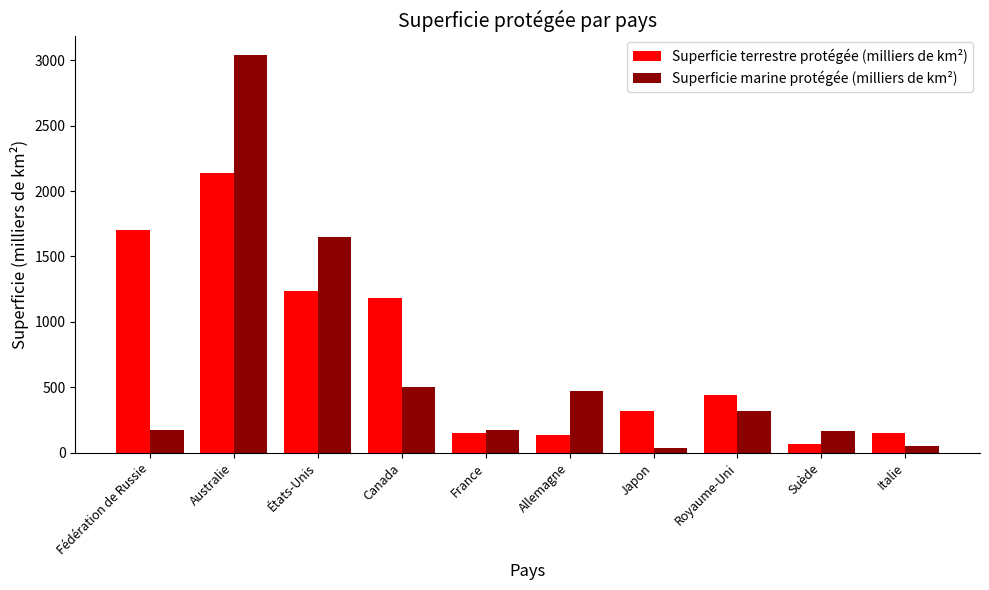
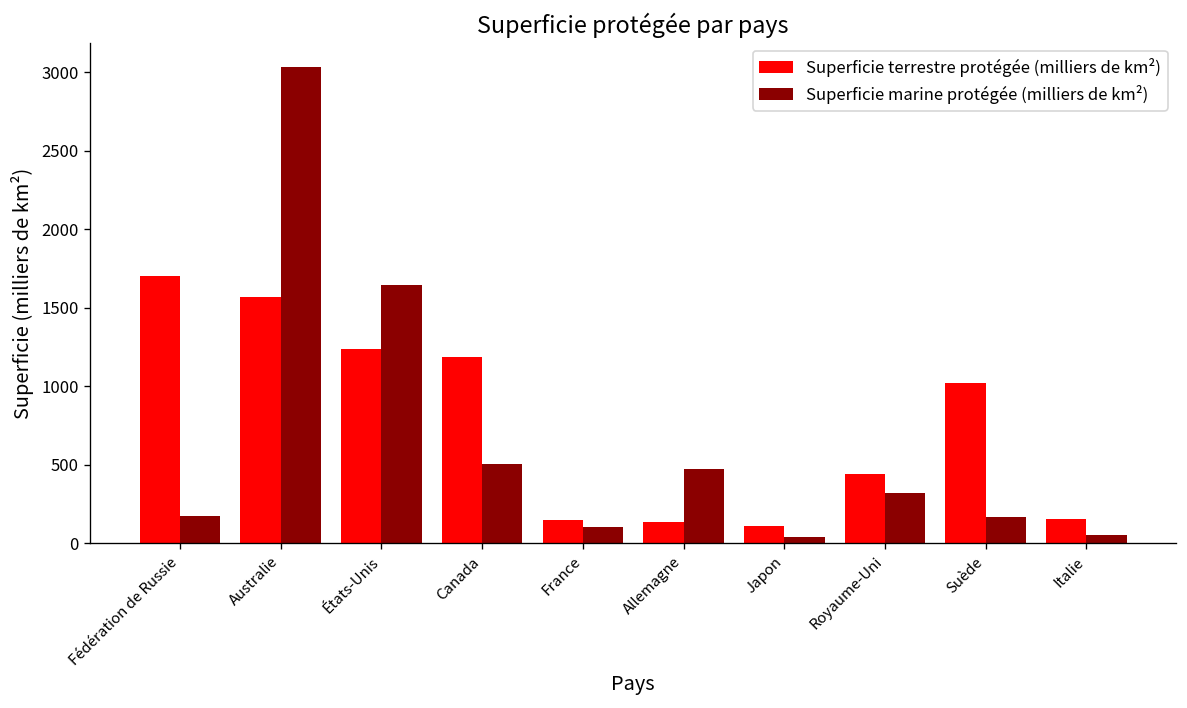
Superficie terrestre protégée (milliers de km²), Australie: 2140 -> 1570
Superficie marine protégée (milliers de km²), France: 170 -> 110
Superficie terrestre protégée (milliers de km²), Japon: 320 -> 110
Superficie terrestre protégée (milliers de km²), Suède: 70 -> 1020
